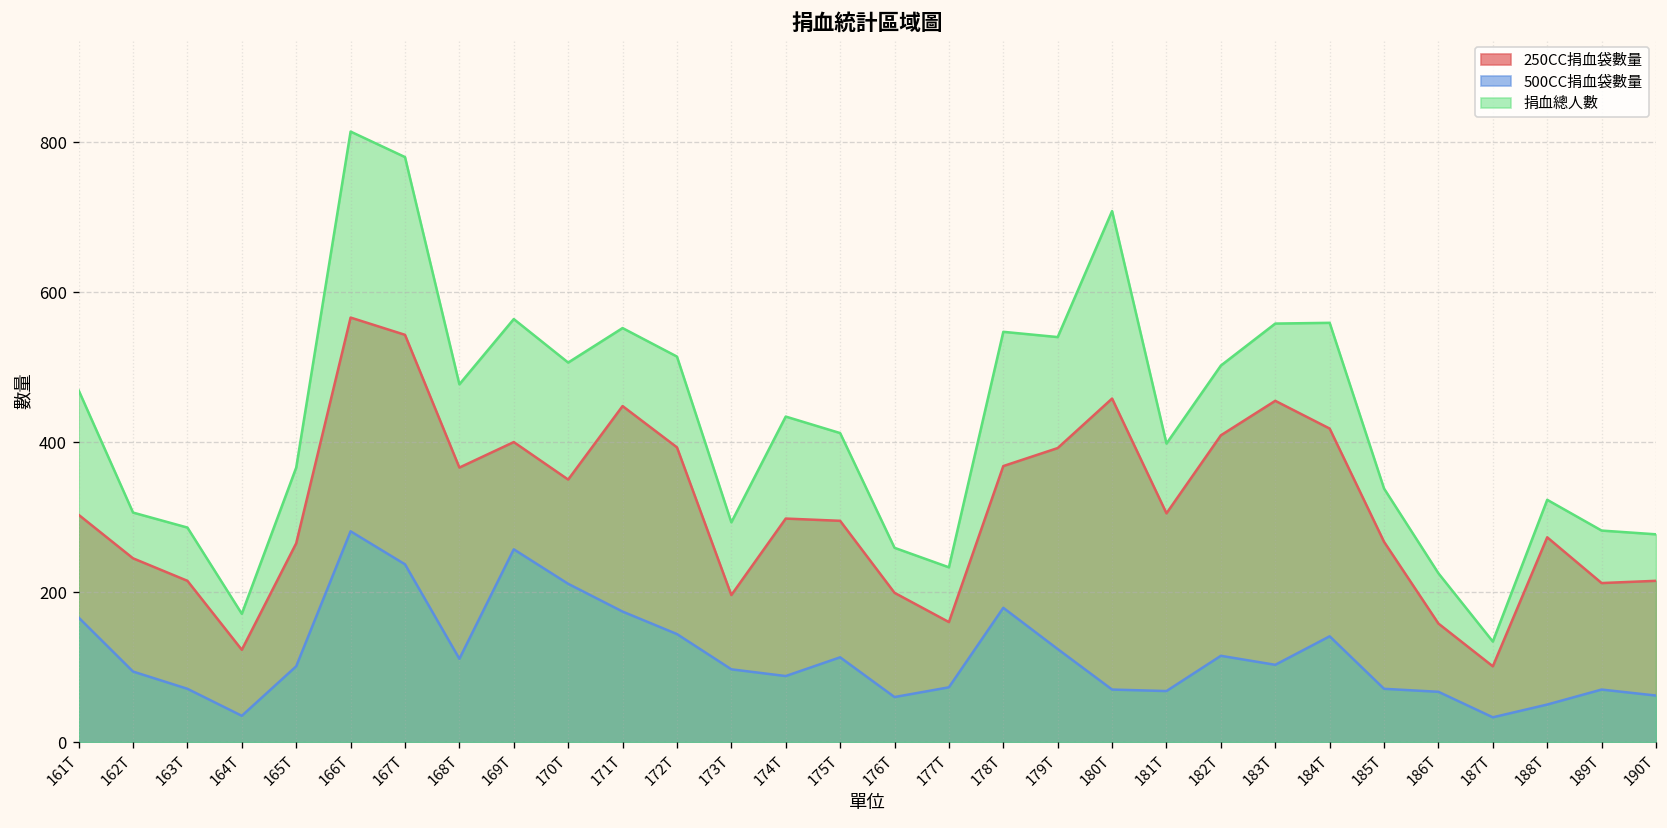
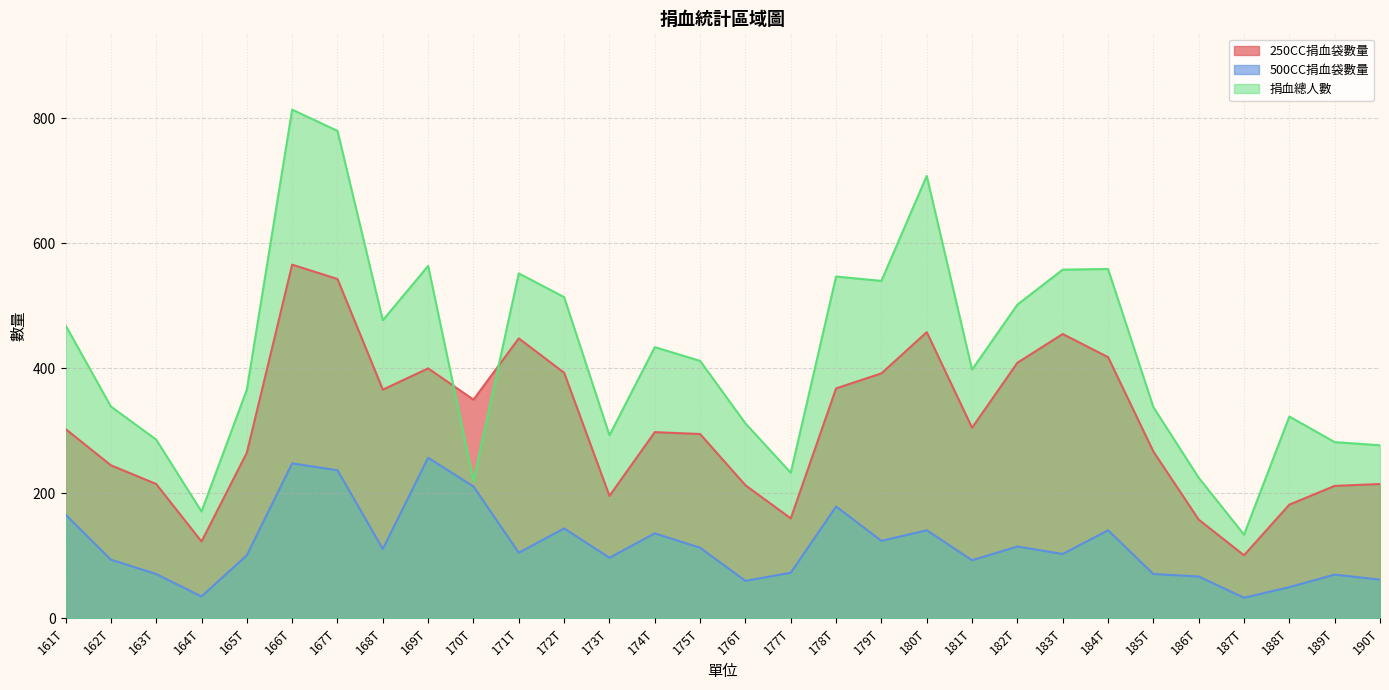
捐血總人數, 162T: 310 -> 340
500CC捐血袋數量, 166T: 280 -> 250
捐血總人數, 170T: 510 -> 220
500CC捐血袋數量, 171T: 170 -> 110
500CC捐血袋數量, 174T: 90 -> 140
250CC捐血袋數量, 176T: 200 -> 210
捐血總人數, 176T: 260 -> 310
500CC捐血袋數量, 180T: 70 -> 140
500CC捐血袋數量, 181T: 70 -> 90
250CC捐血袋數量, 188T: 270 -> 180
